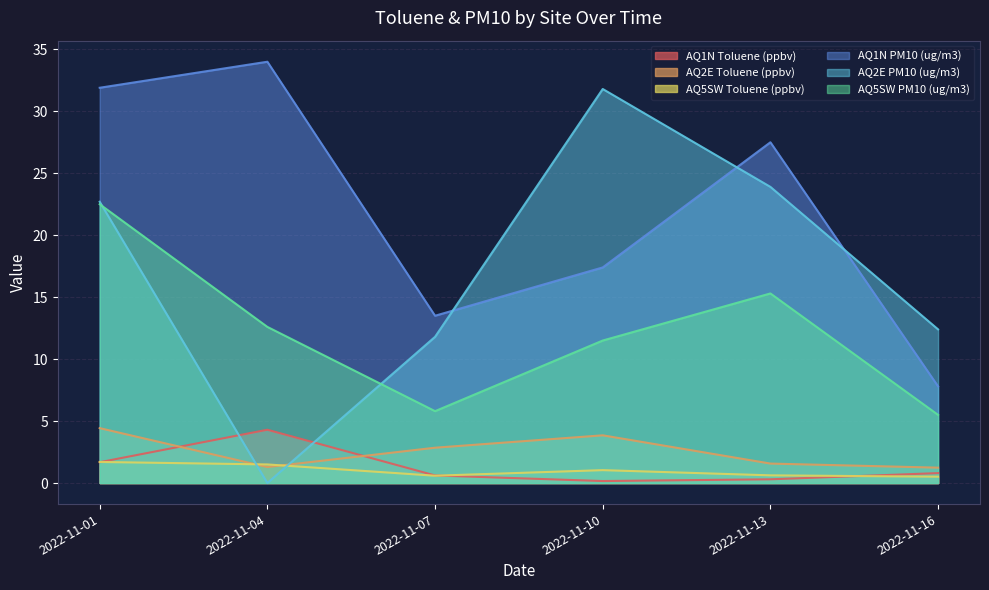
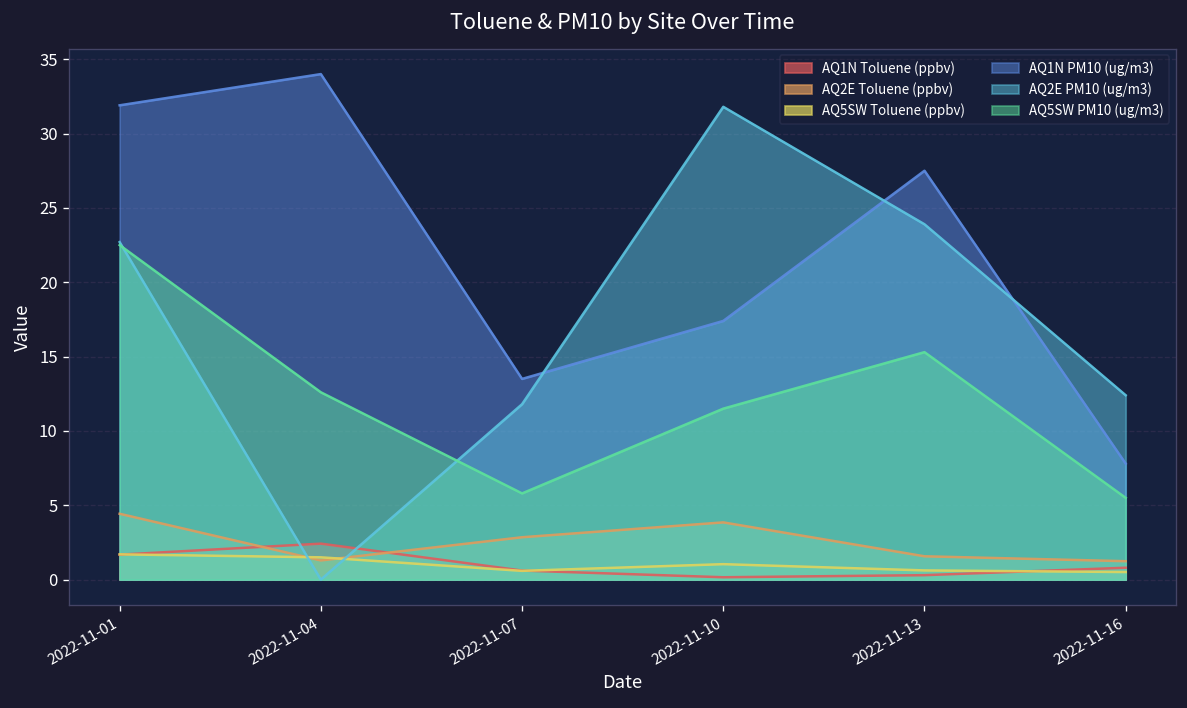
AQ1N Toluene (ppbv), 2022-11-04: 4.3 -> 2.4
